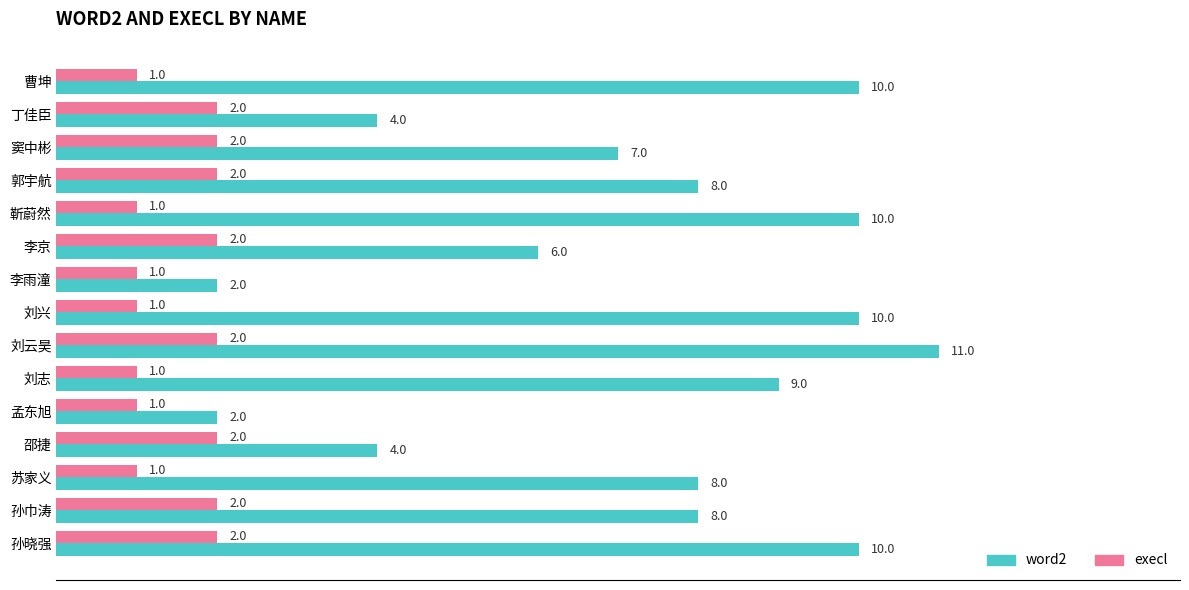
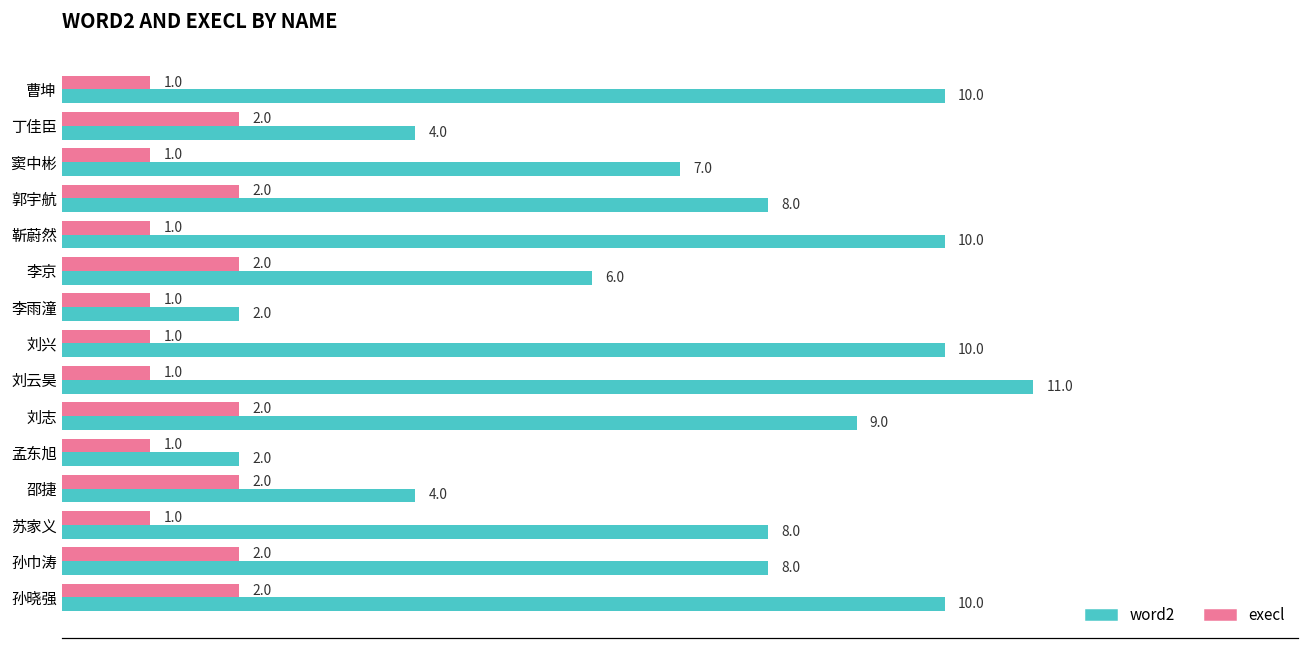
execl, 窦中彬: 2.0 -> 1.0
execl, 刘云昊: 2.0 -> 1.0
execl, 刘志: 1.0 -> 2.0
